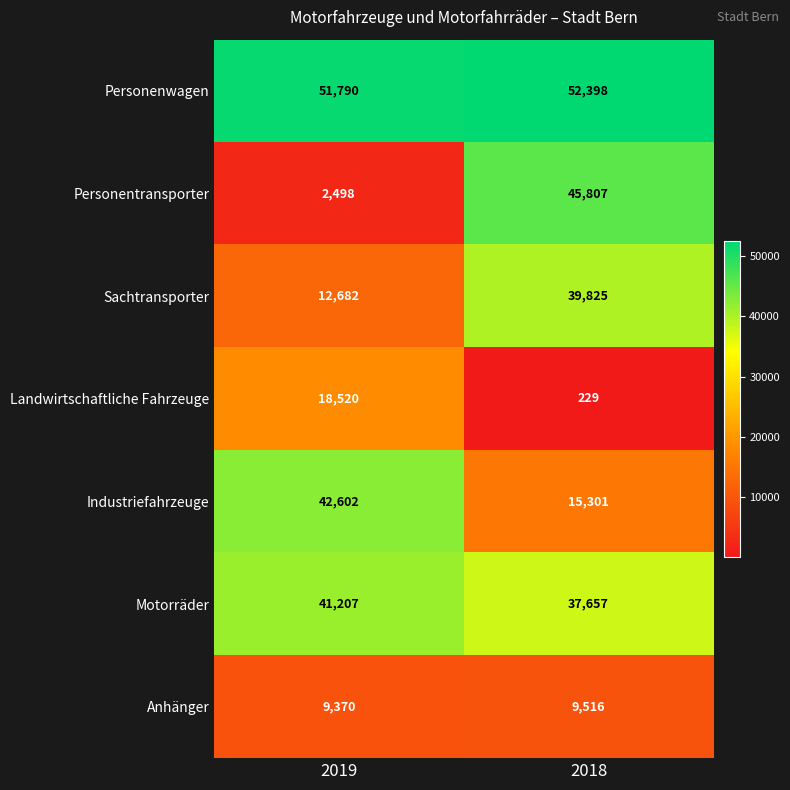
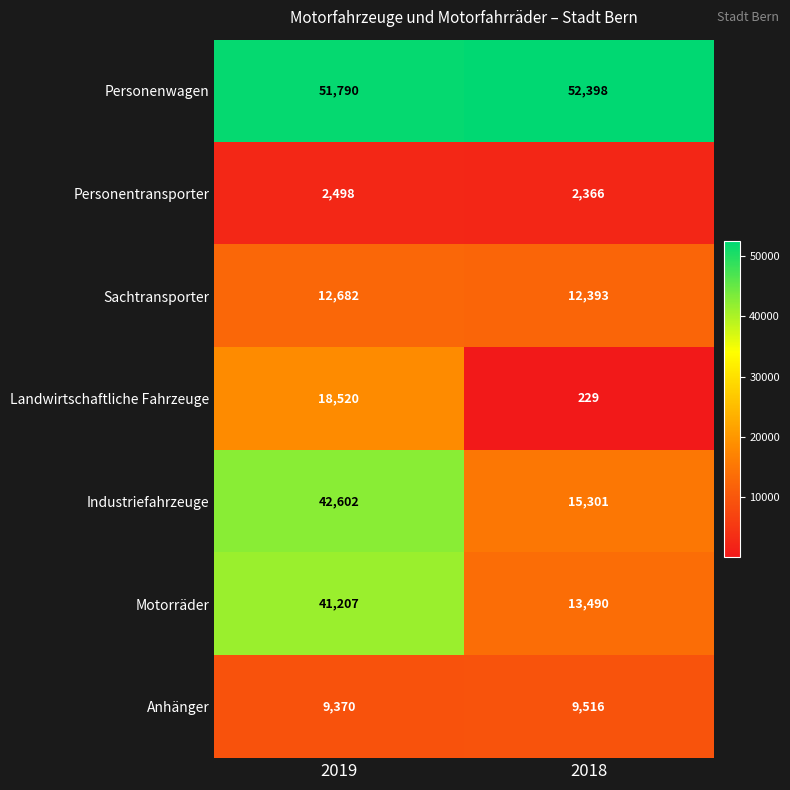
Personentransporter, 2018: 45,807 -> 2,366
Sachtransporter, 2018: 39,825 -> 12,393
Motorräder, 2018: 37,657 -> 13,490
